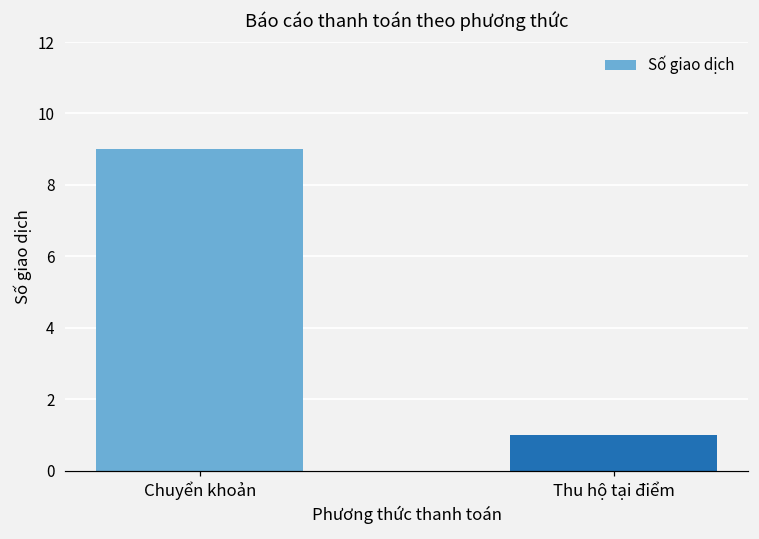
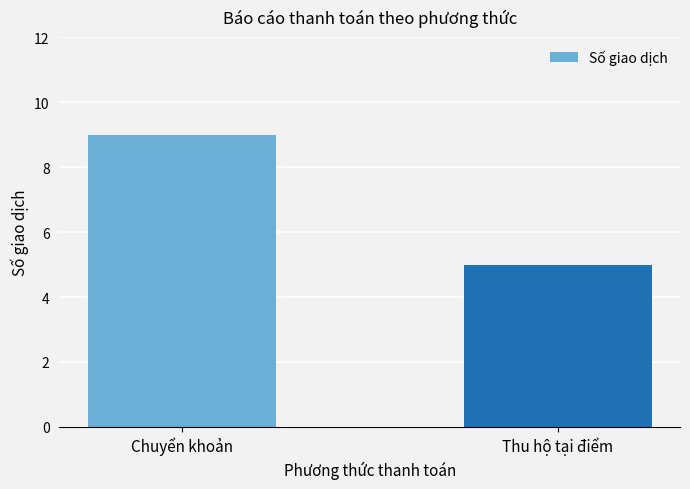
Thu hộ tại điểm: 1 -> 5
